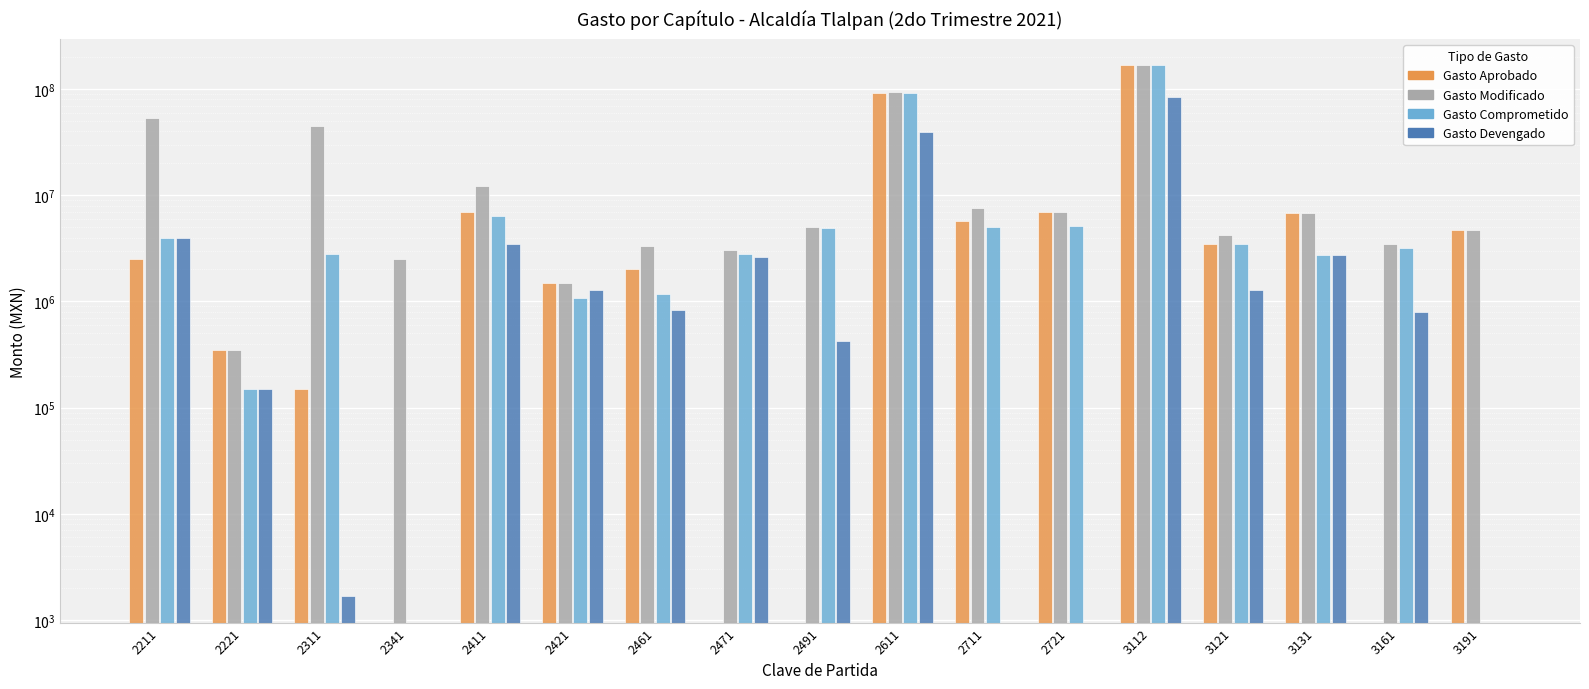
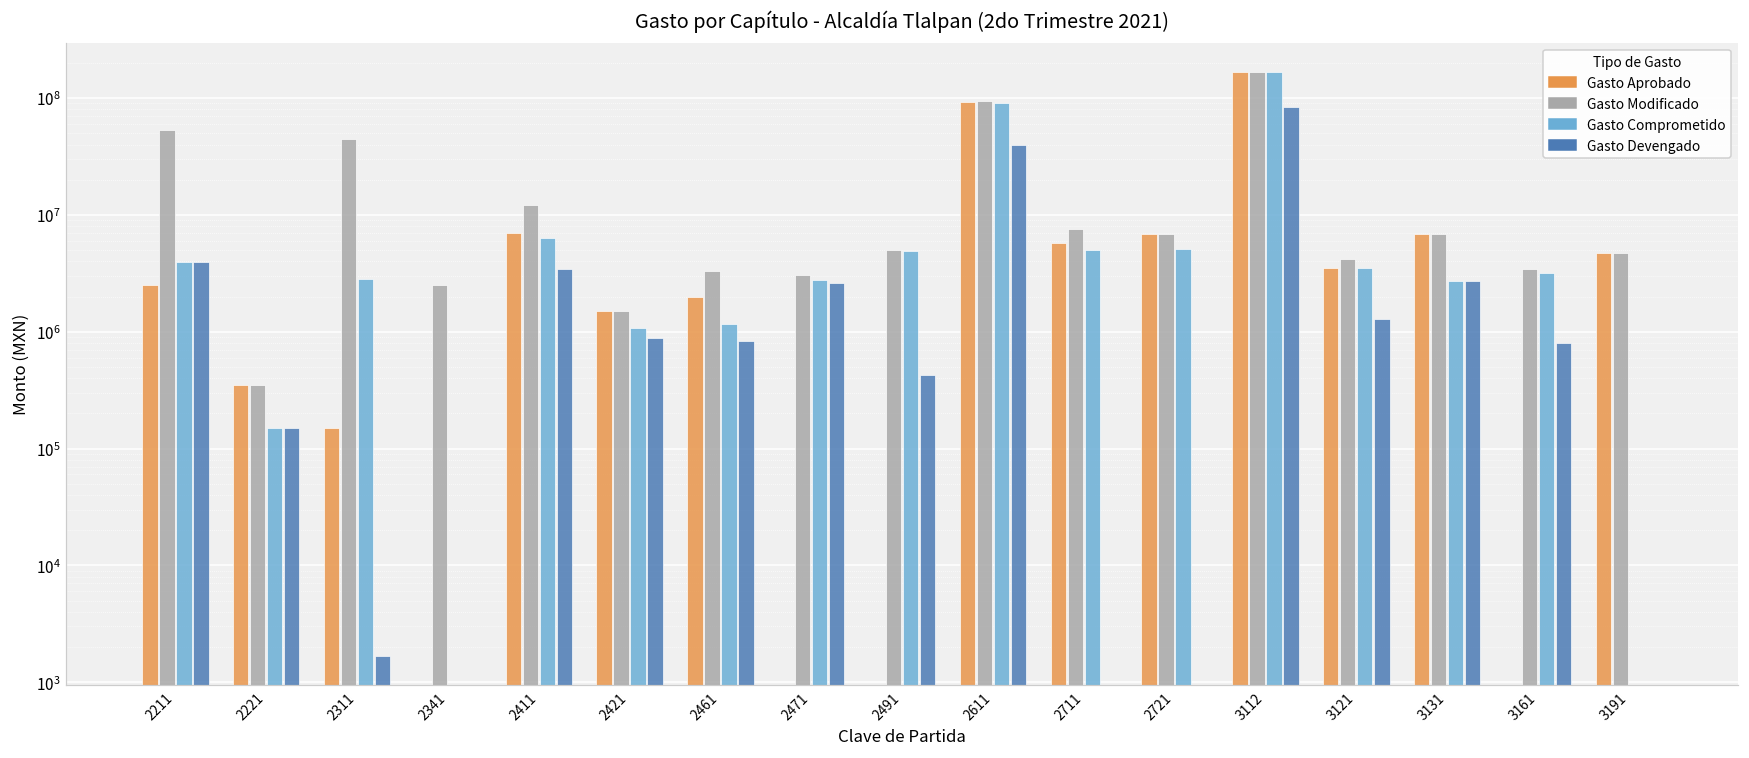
Gasto Devengado, 2421: 1300000 -> 900000
